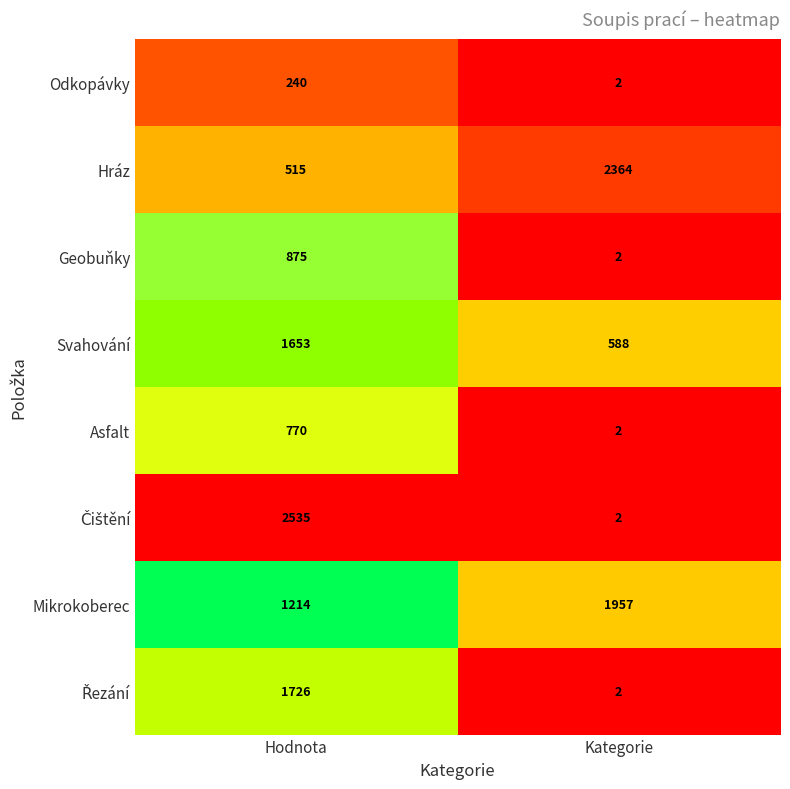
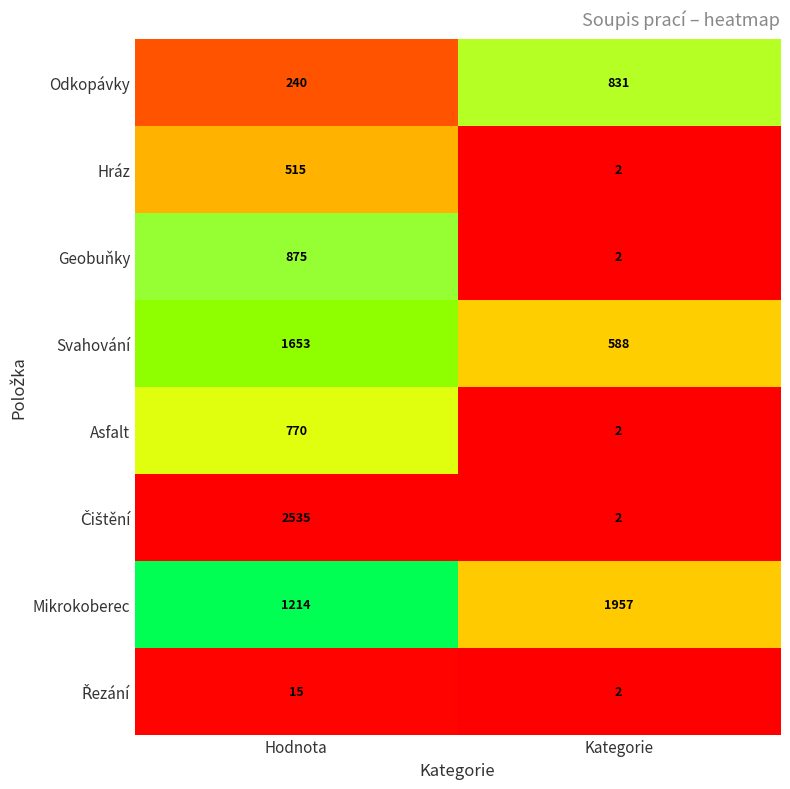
Odkopávky, Kategorie: 2 -> 831
Hráz, Kategorie: 2364 -> 2
Řezání, Hodnota: 1726 -> 15
